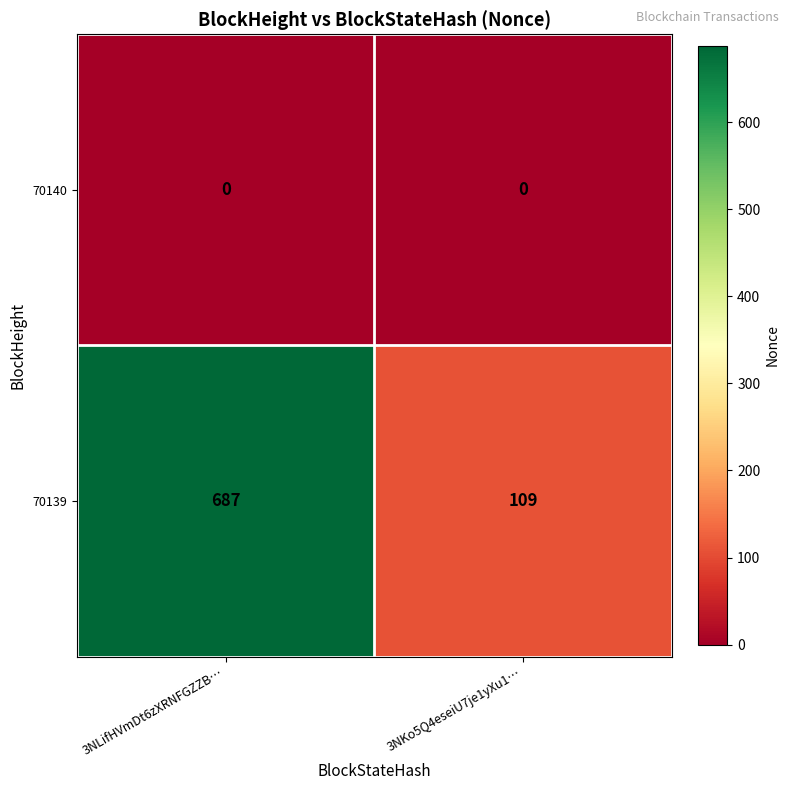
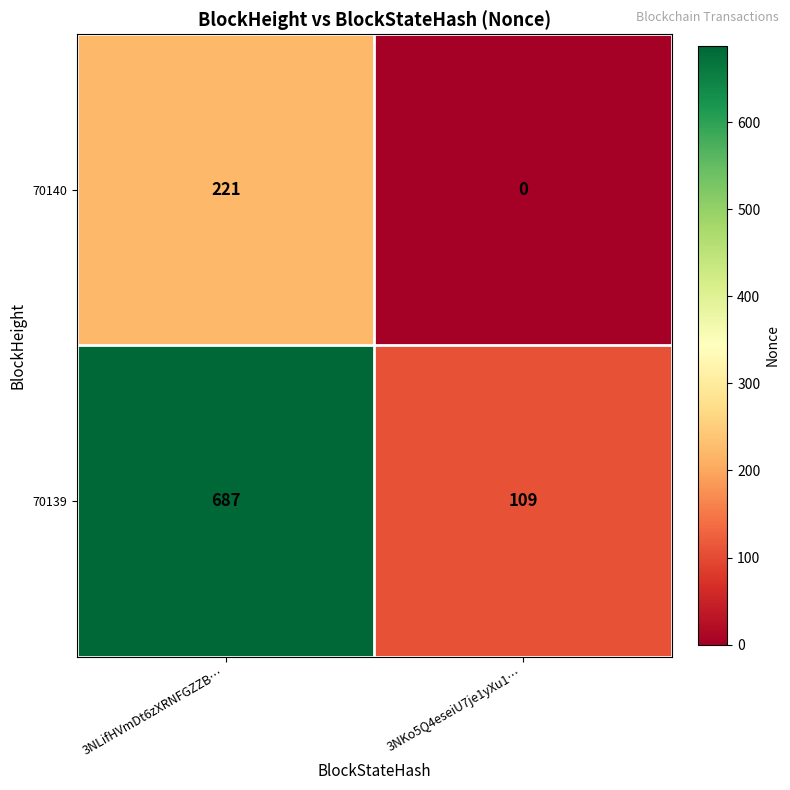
70140, 3NLifHVmDt6zXRNFGZZB…: 0 -> 221
